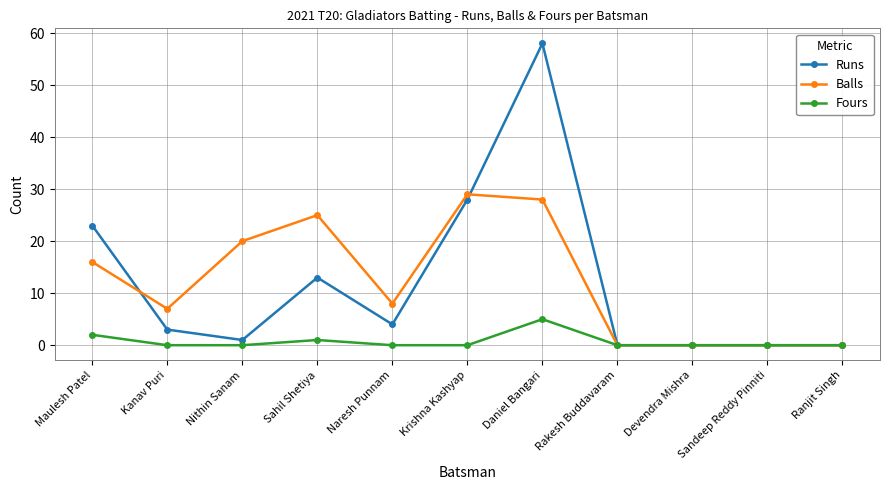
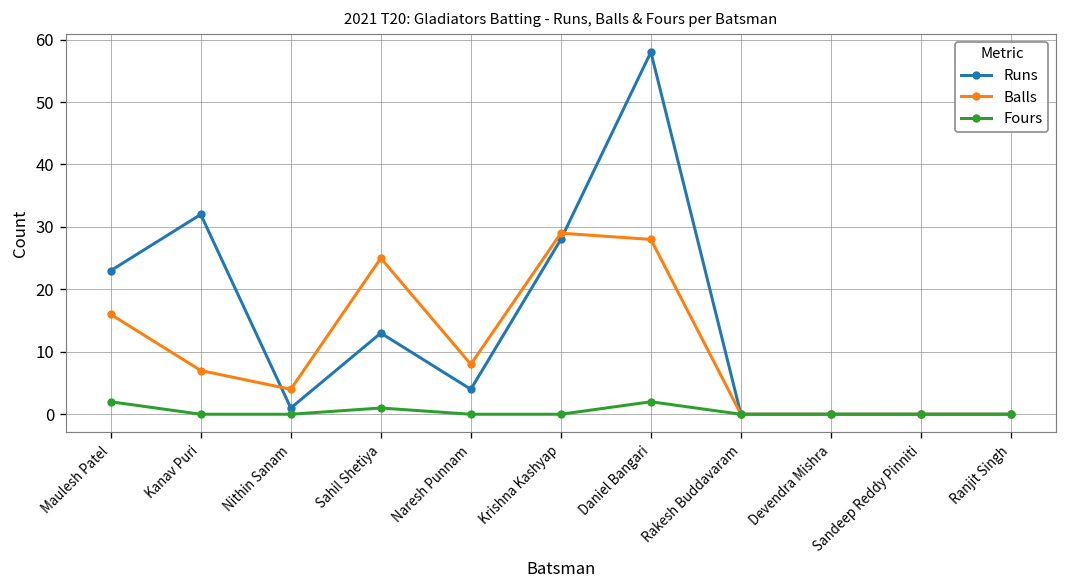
Runs, Kanav Puri: 3 -> 32
Balls, Nithin Sanam: 20 -> 4
Fours, Daniel Bangari: 5 -> 2
